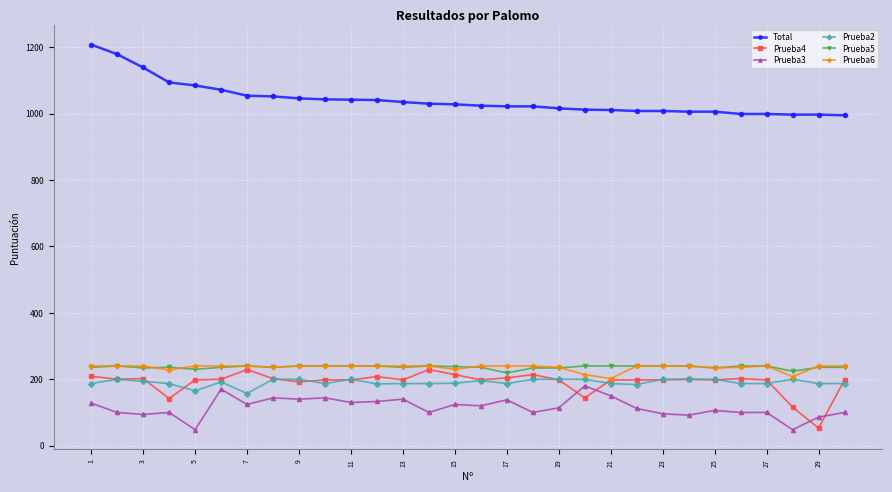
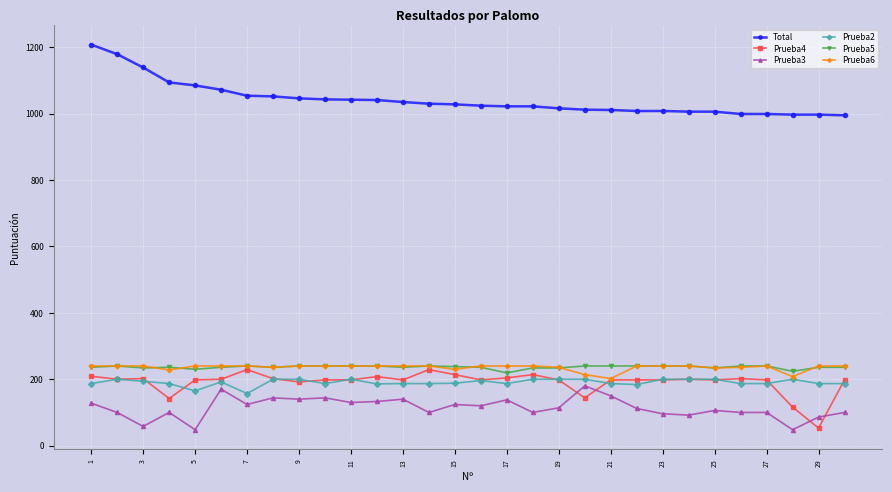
Prueba3, 3: 90 -> 60
